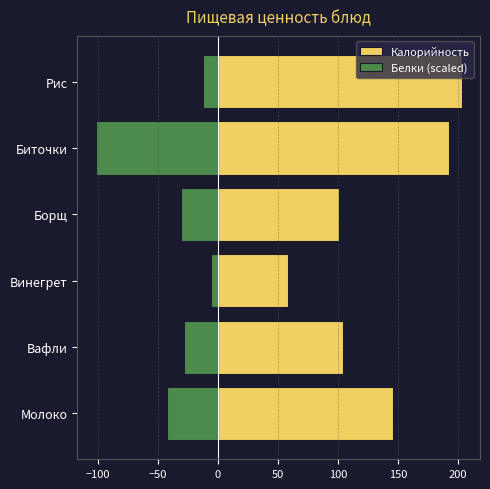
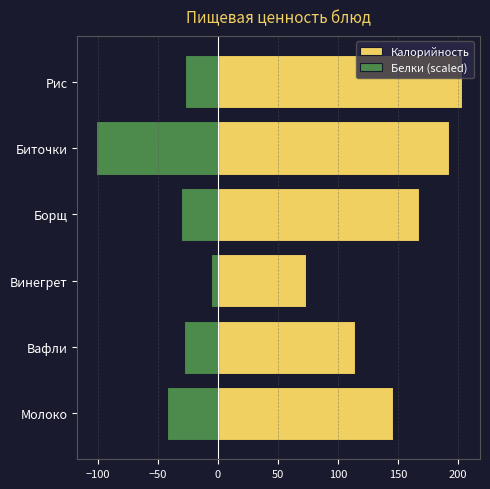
Белки (scaled), Рис: -12 -> -27
Калорийность, Борщ: 101 -> 167
Калорийность, Винегрет: 59 -> 74
Калорийность, Вафли: 104 -> 114
